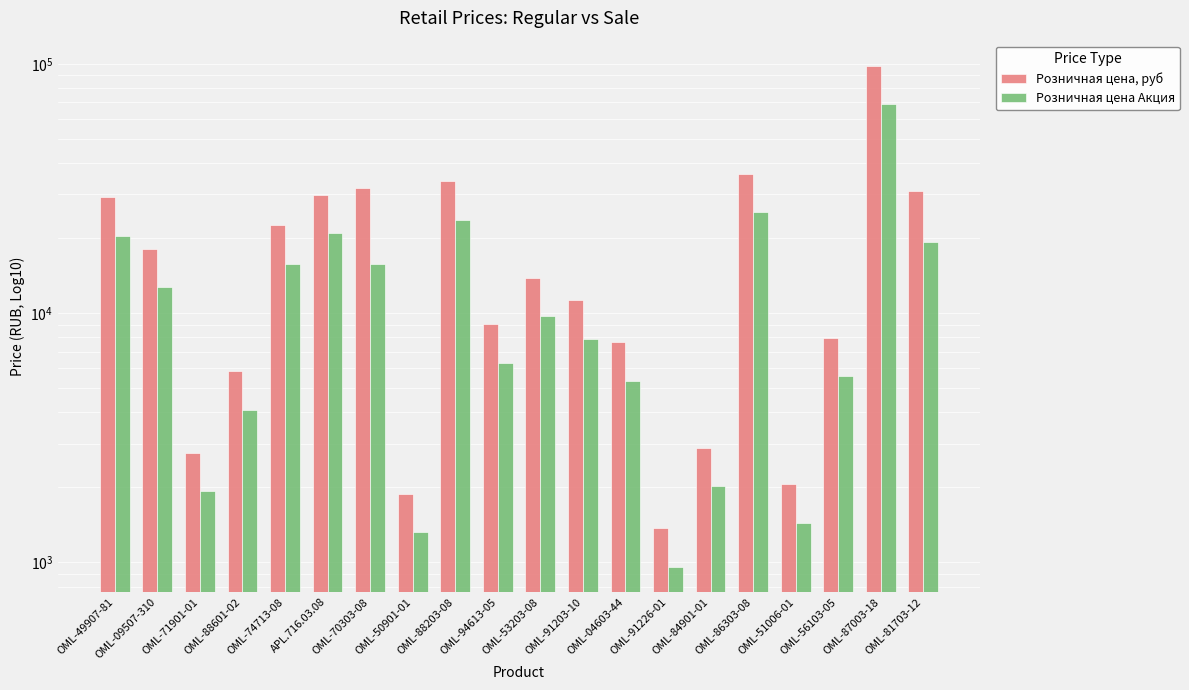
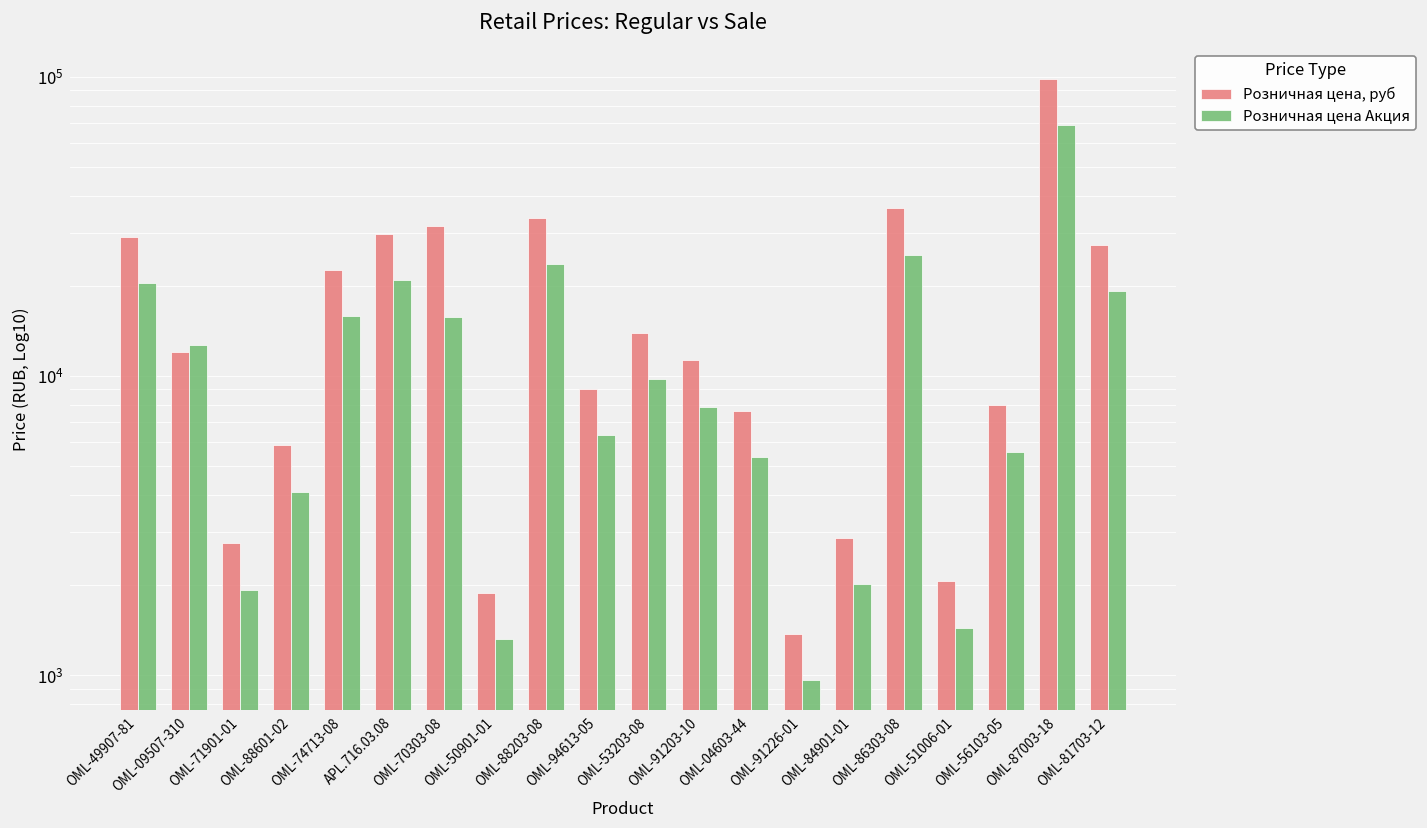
Розничная цена, руб, OML-09507-310: 18000 -> 12000
Розничная цена, руб, OML-81703-12: 31000 -> 27000
